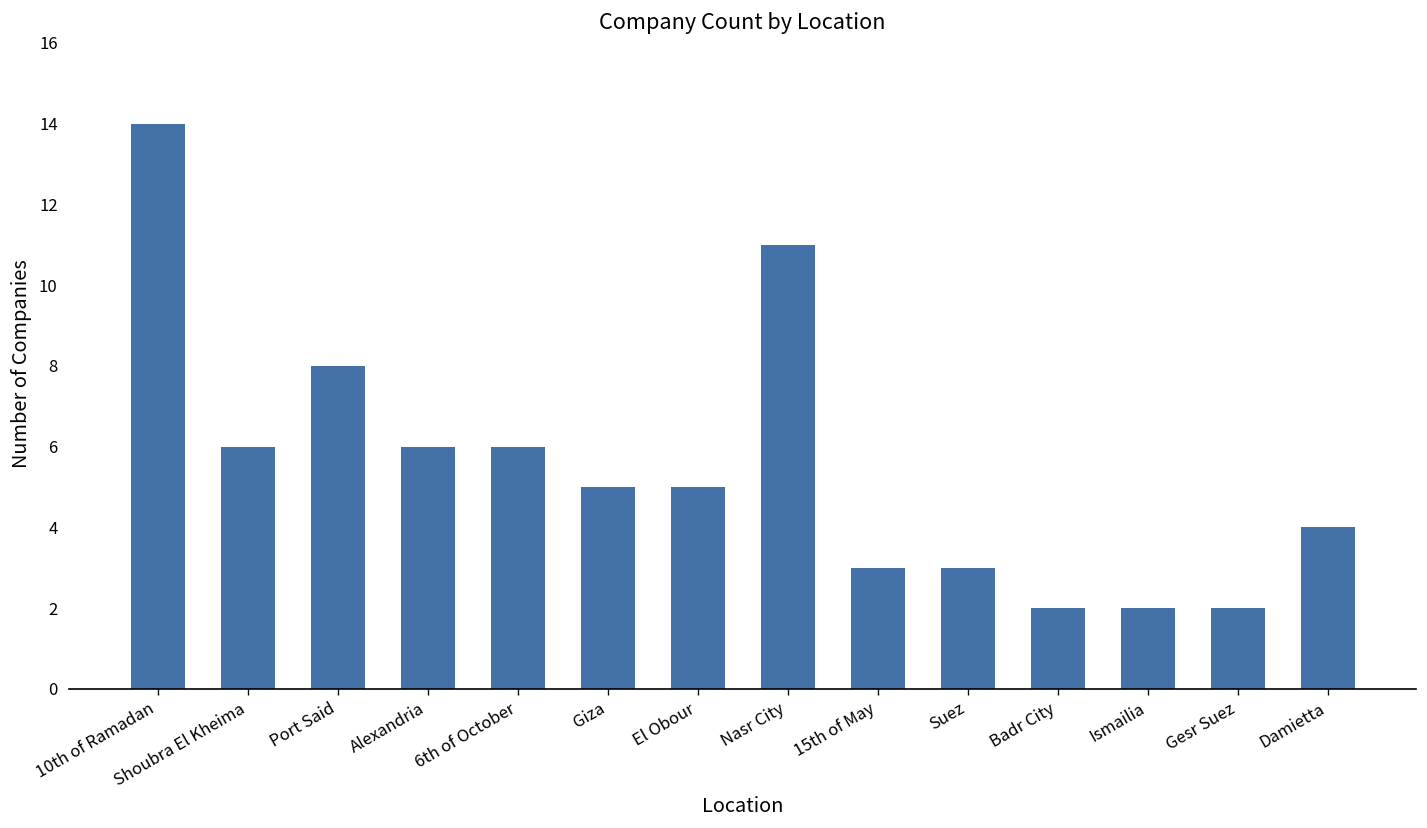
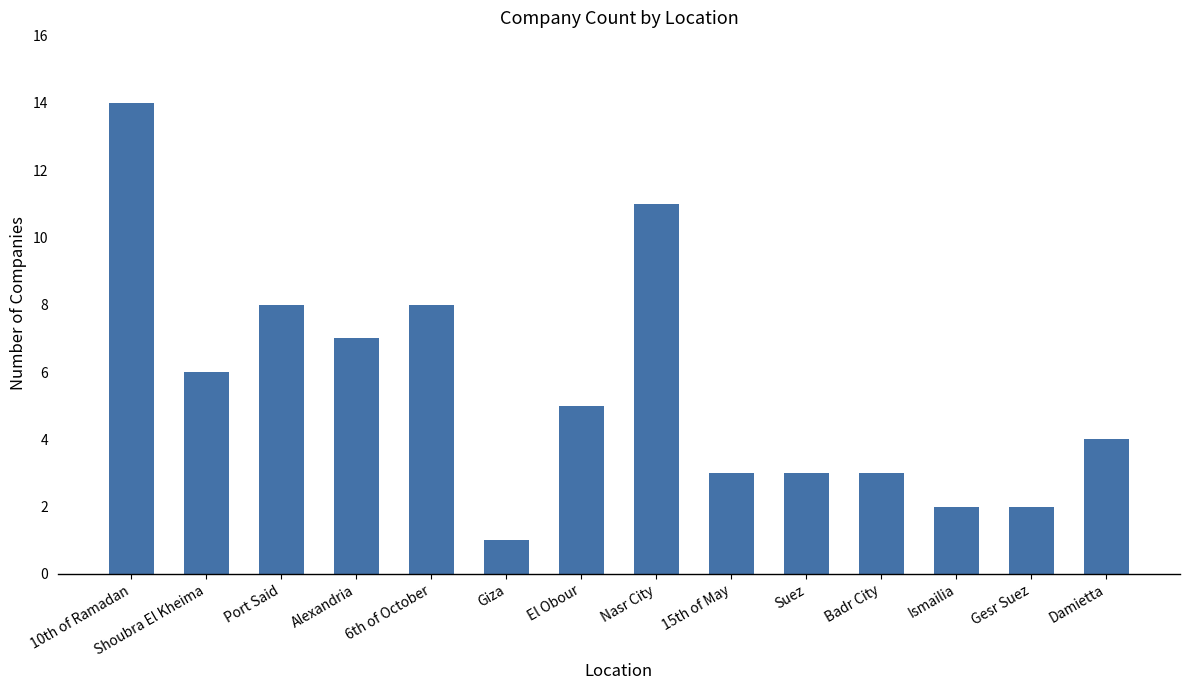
Alexandria: 6 -> 7
6th of October: 6 -> 8
Giza: 5 -> 1
Badr City: 2 -> 3
